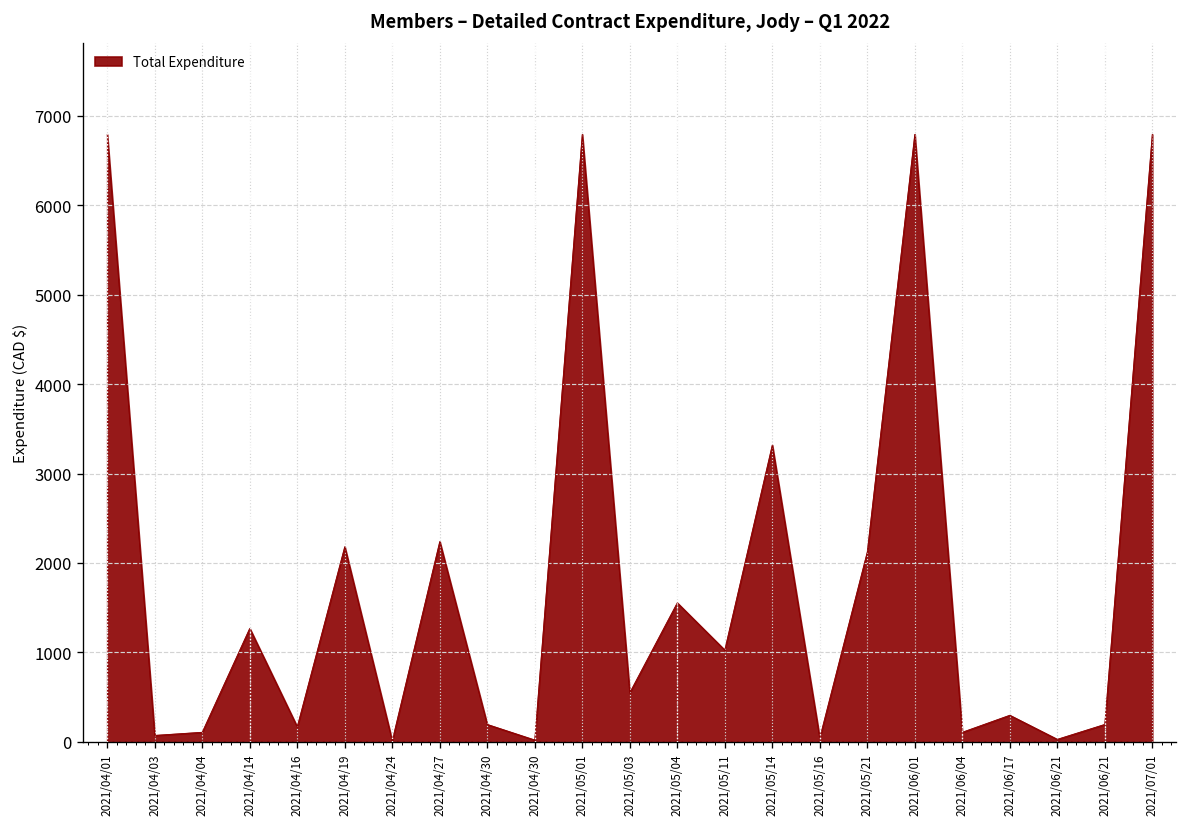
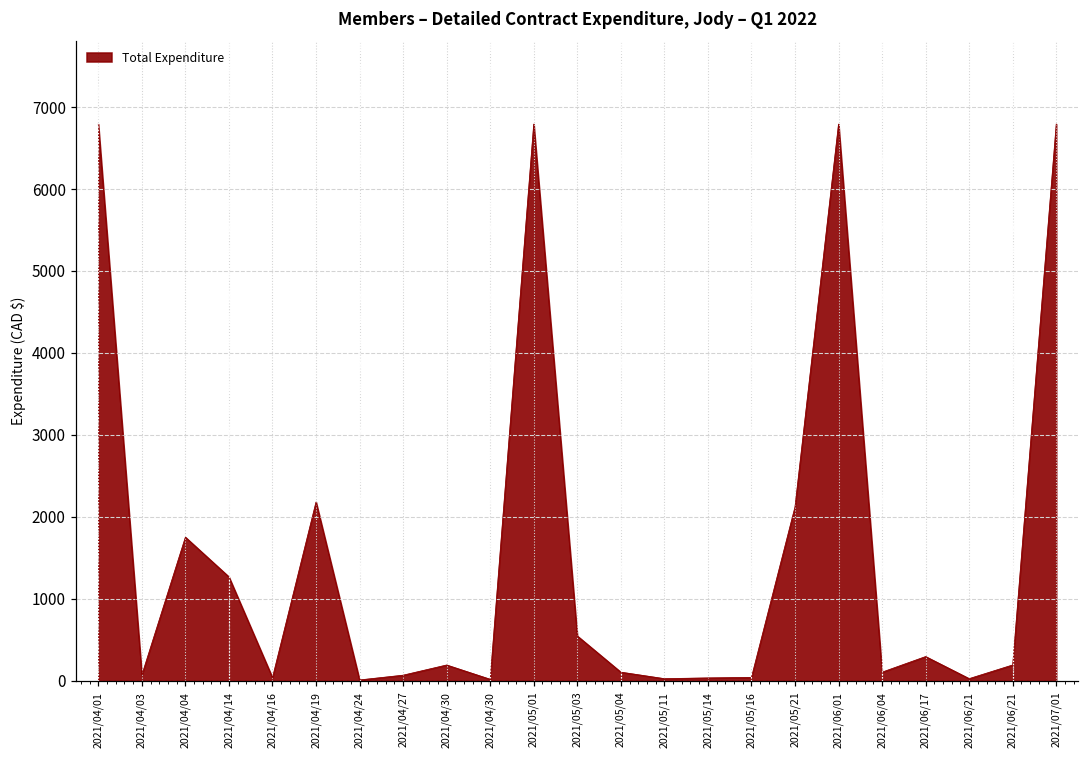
2021/04/04: 100 -> 1800
2021/04/16: 200 -> 0
2021/04/27: 2200 -> 100
2021/05/04: 1600 -> 100
2021/05/11: 1000 -> 0
2021/05/14: 3300 -> 0
